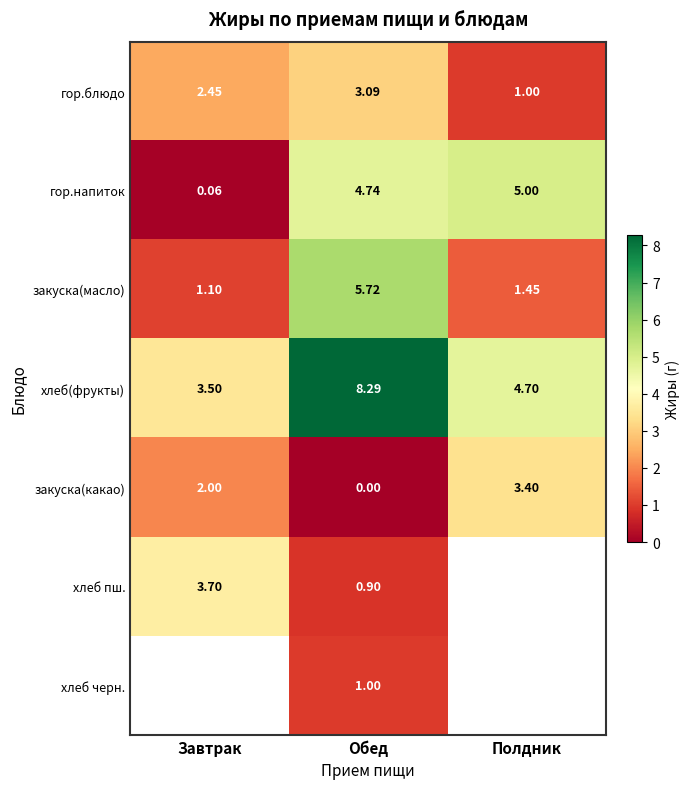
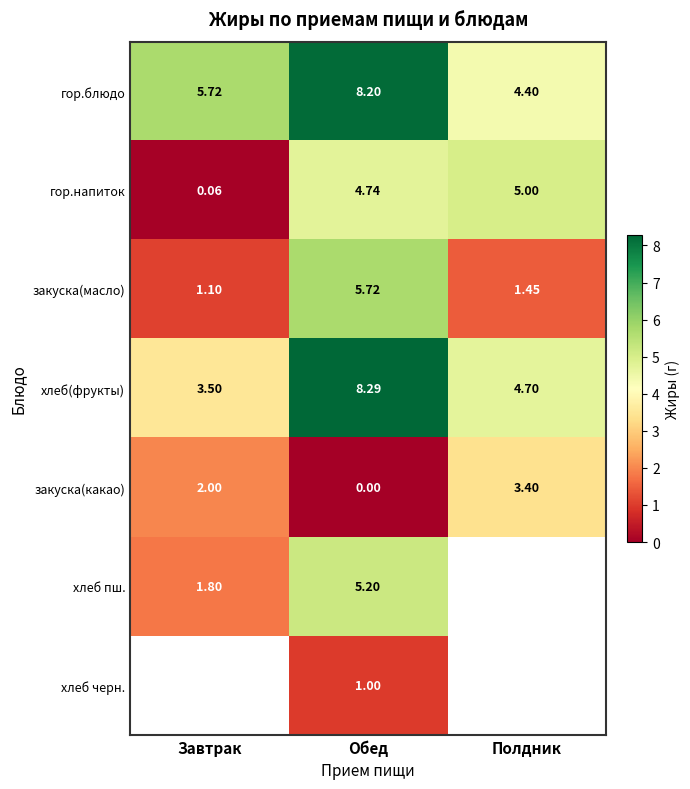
гор.блюдо, Завтрак: 2.45 -> 5.72
гор.блюдо, Обед: 3.09 -> 8.20
гор.блюдо, Полдник: 1.00 -> 4.40
хлеб пш., Завтрак: 3.70 -> 1.80
хлеб пш., Обед: 0.90 -> 5.20
